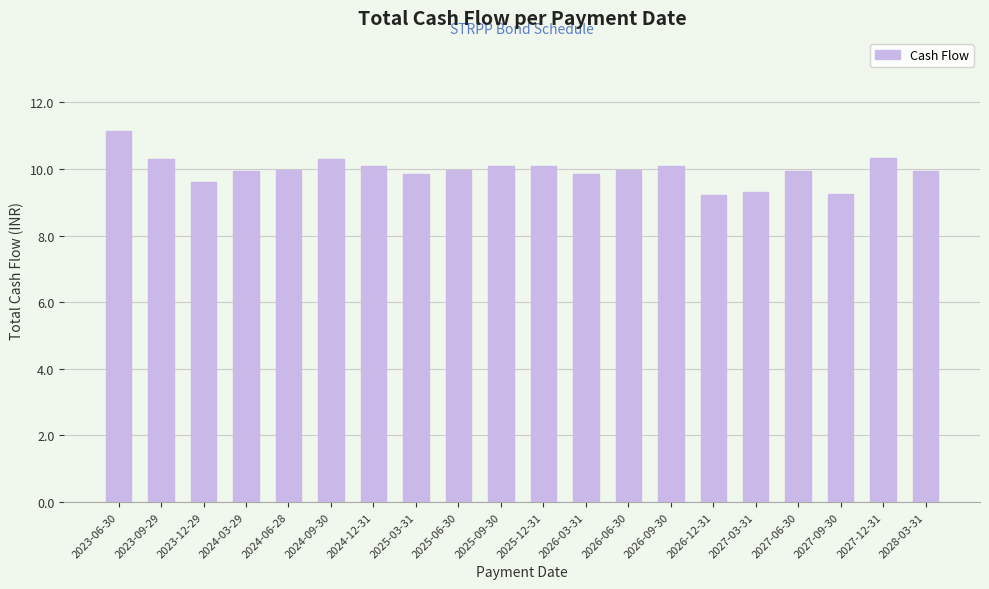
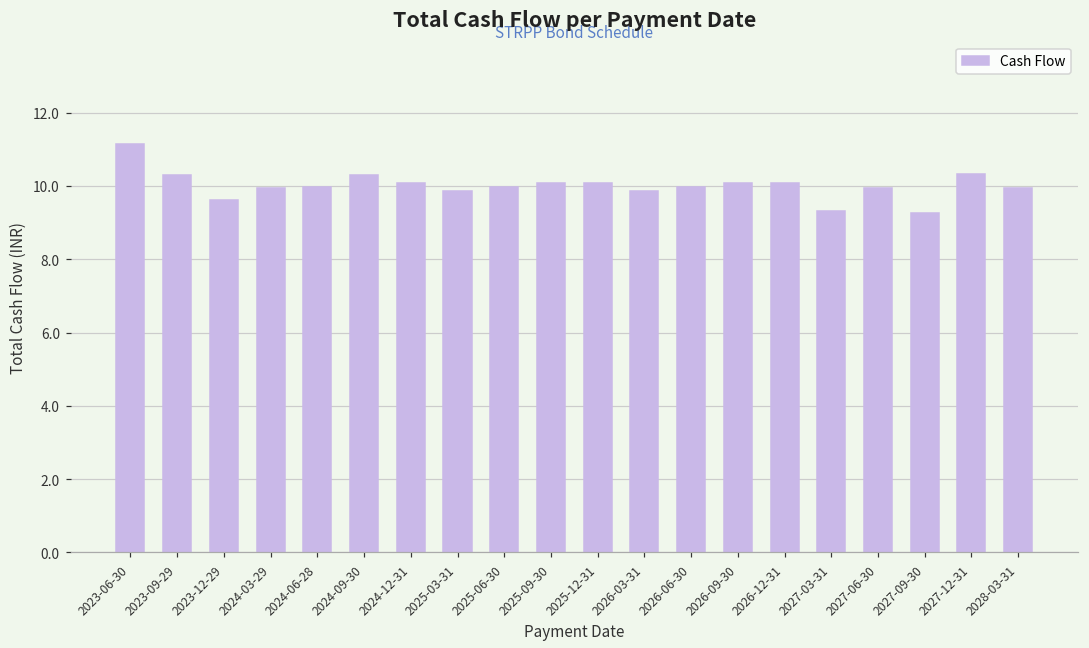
2026-12-31: 9.2 -> 10.1
